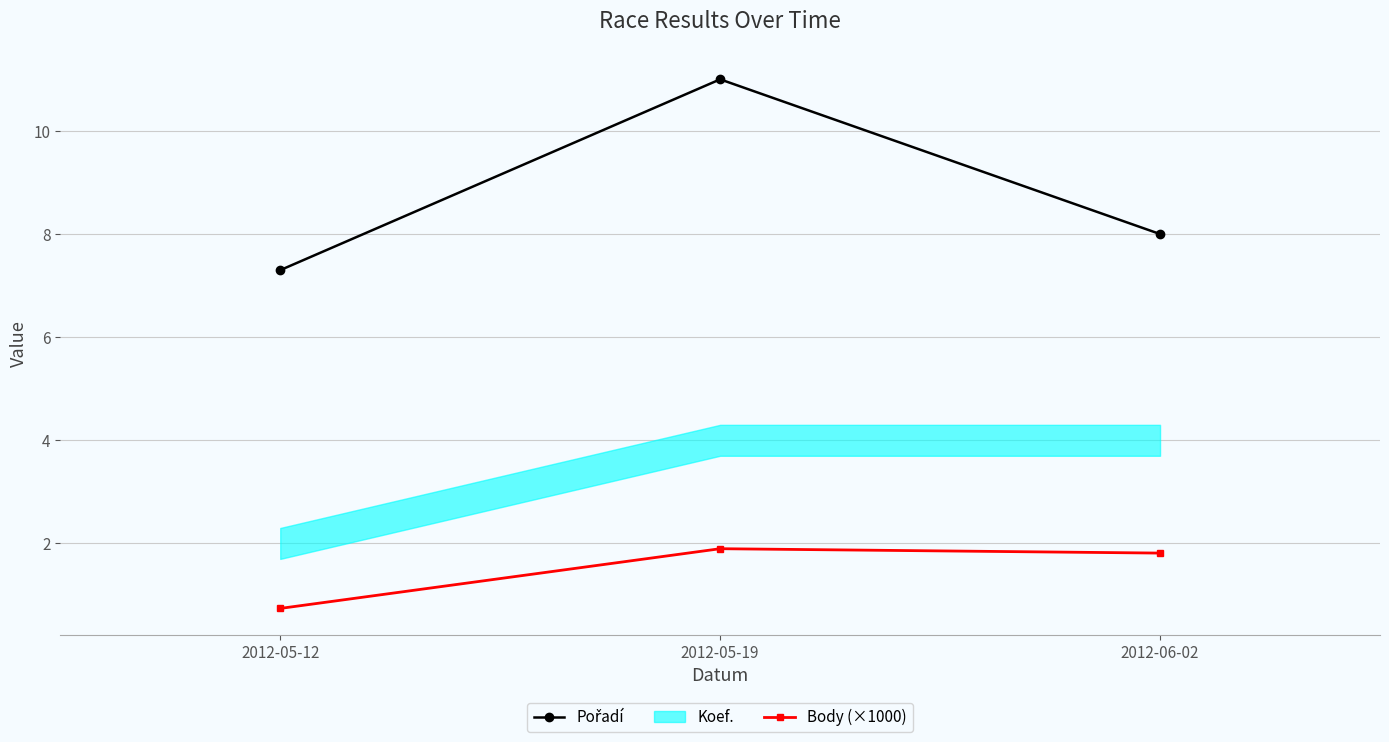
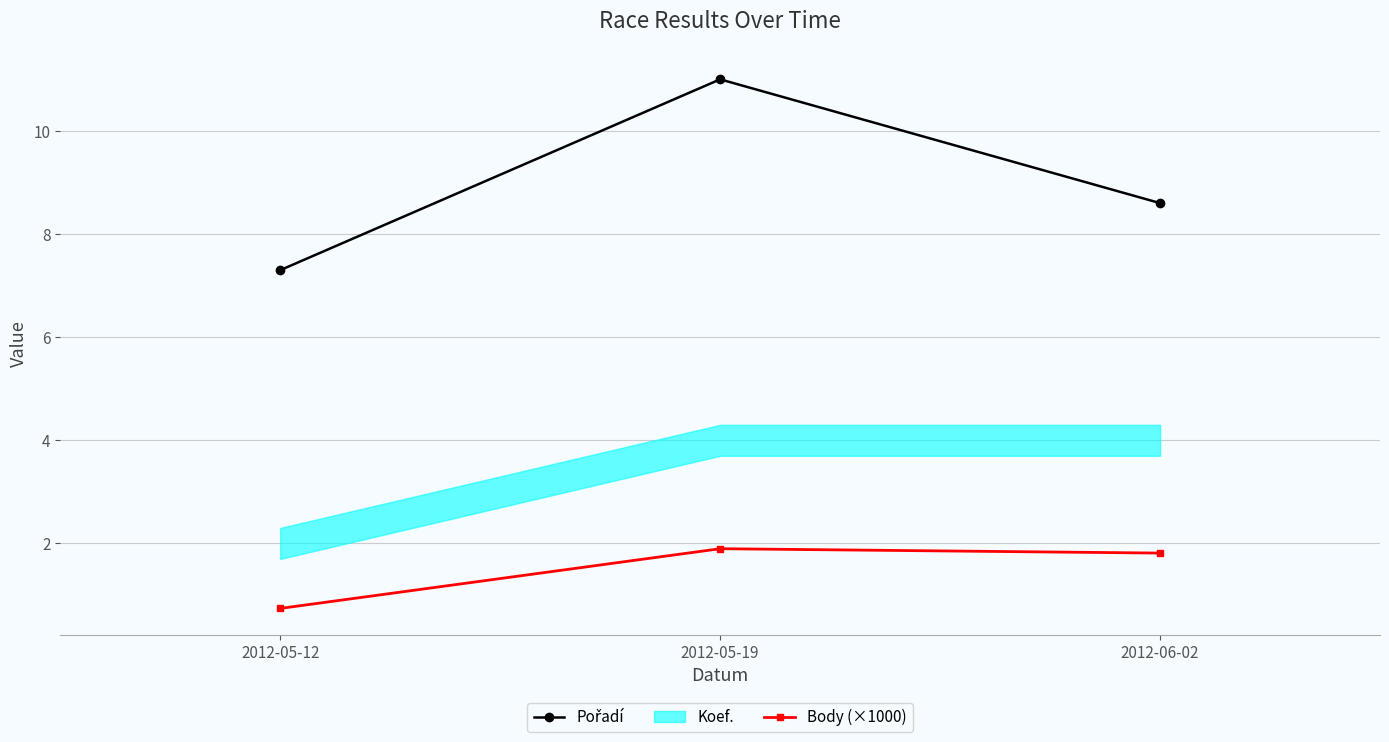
Pořadí, 2012-06-02: 8.0 -> 8.6
